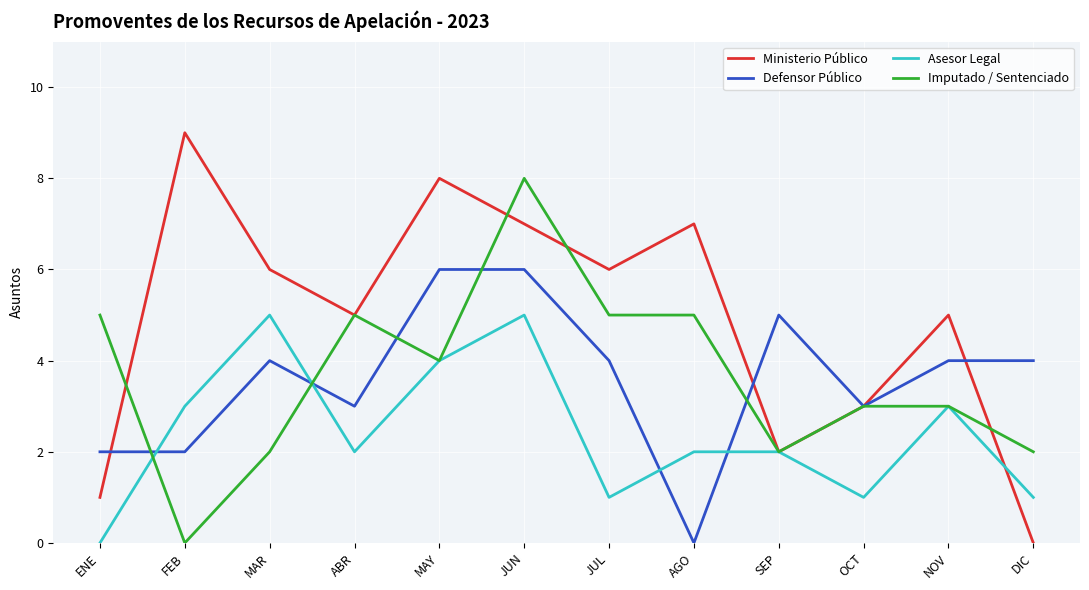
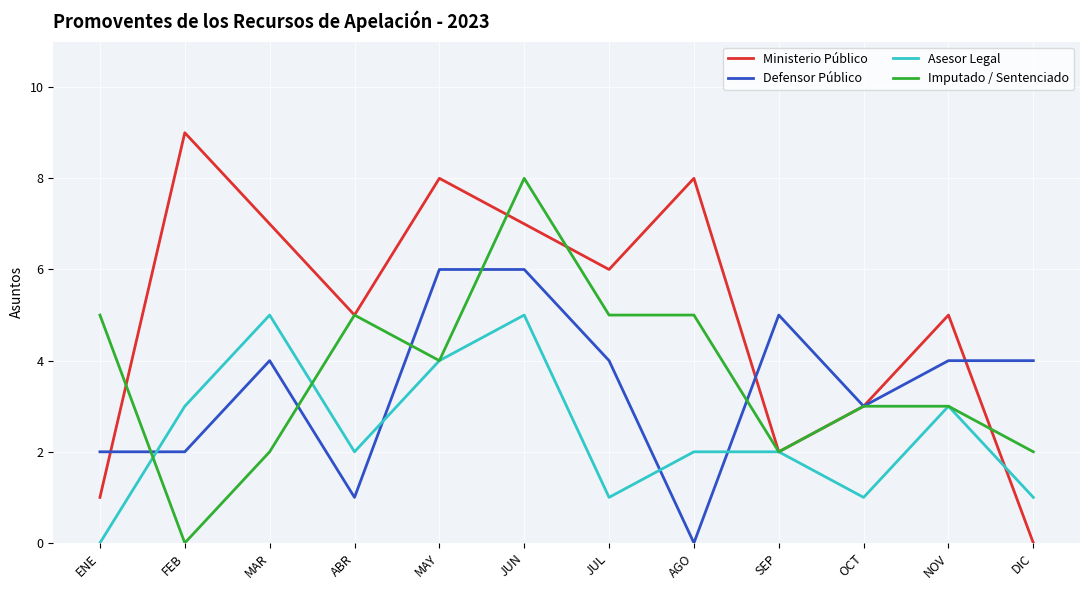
Ministerio Público, MAR: 6 -> 7
Defensor Público, ABR: 3 -> 1
Ministerio Público, AGO: 7 -> 8
